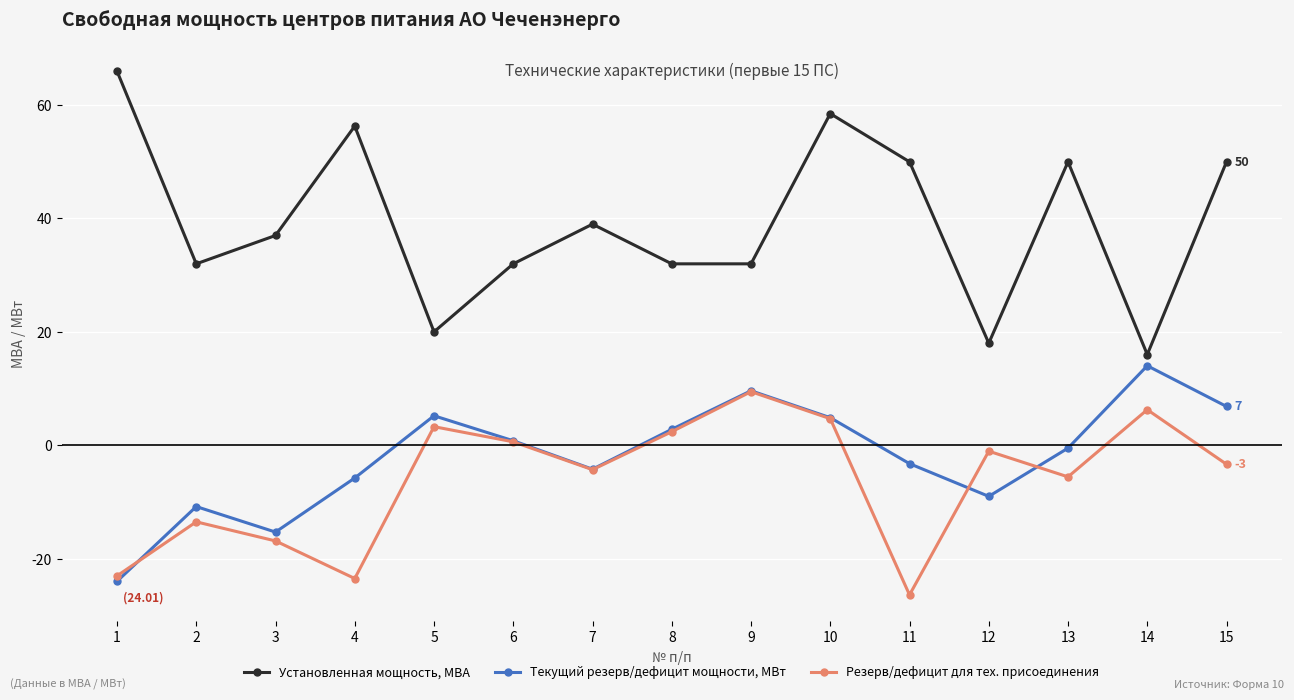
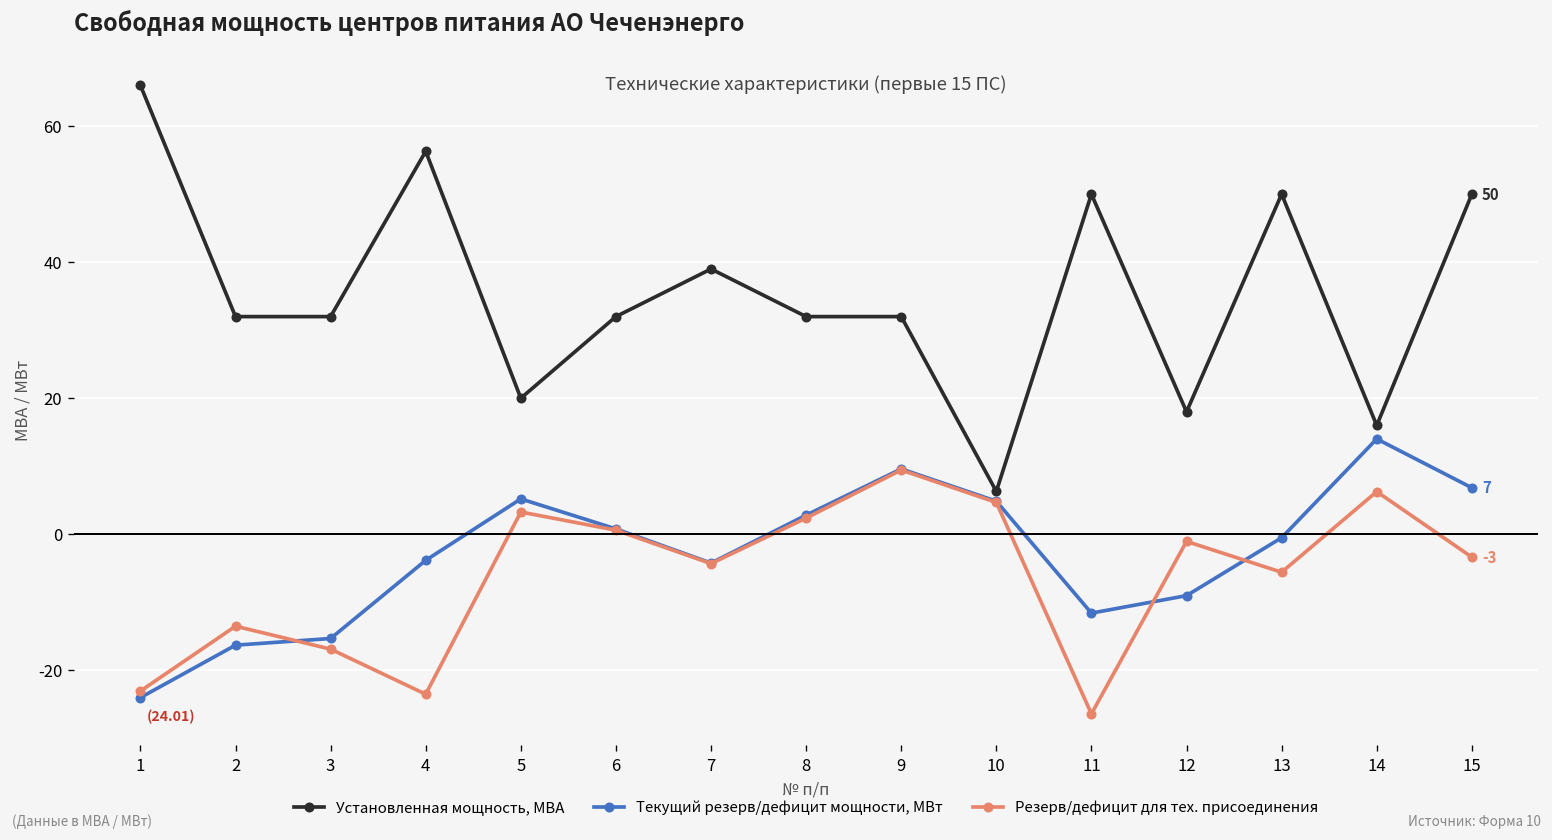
Текущий резерв/дефицит мощности, МВт, 2: -11 -> -16
Установленная мощность, МВА, 3: 37 -> 32
Текущий резерв/дефицит мощности, МВт, 4: -6 -> -4
Установленная мощность, МВА, 10: 59 -> 6
Текущий резерв/дефицит мощности, МВт, 11: -3 -> -12
